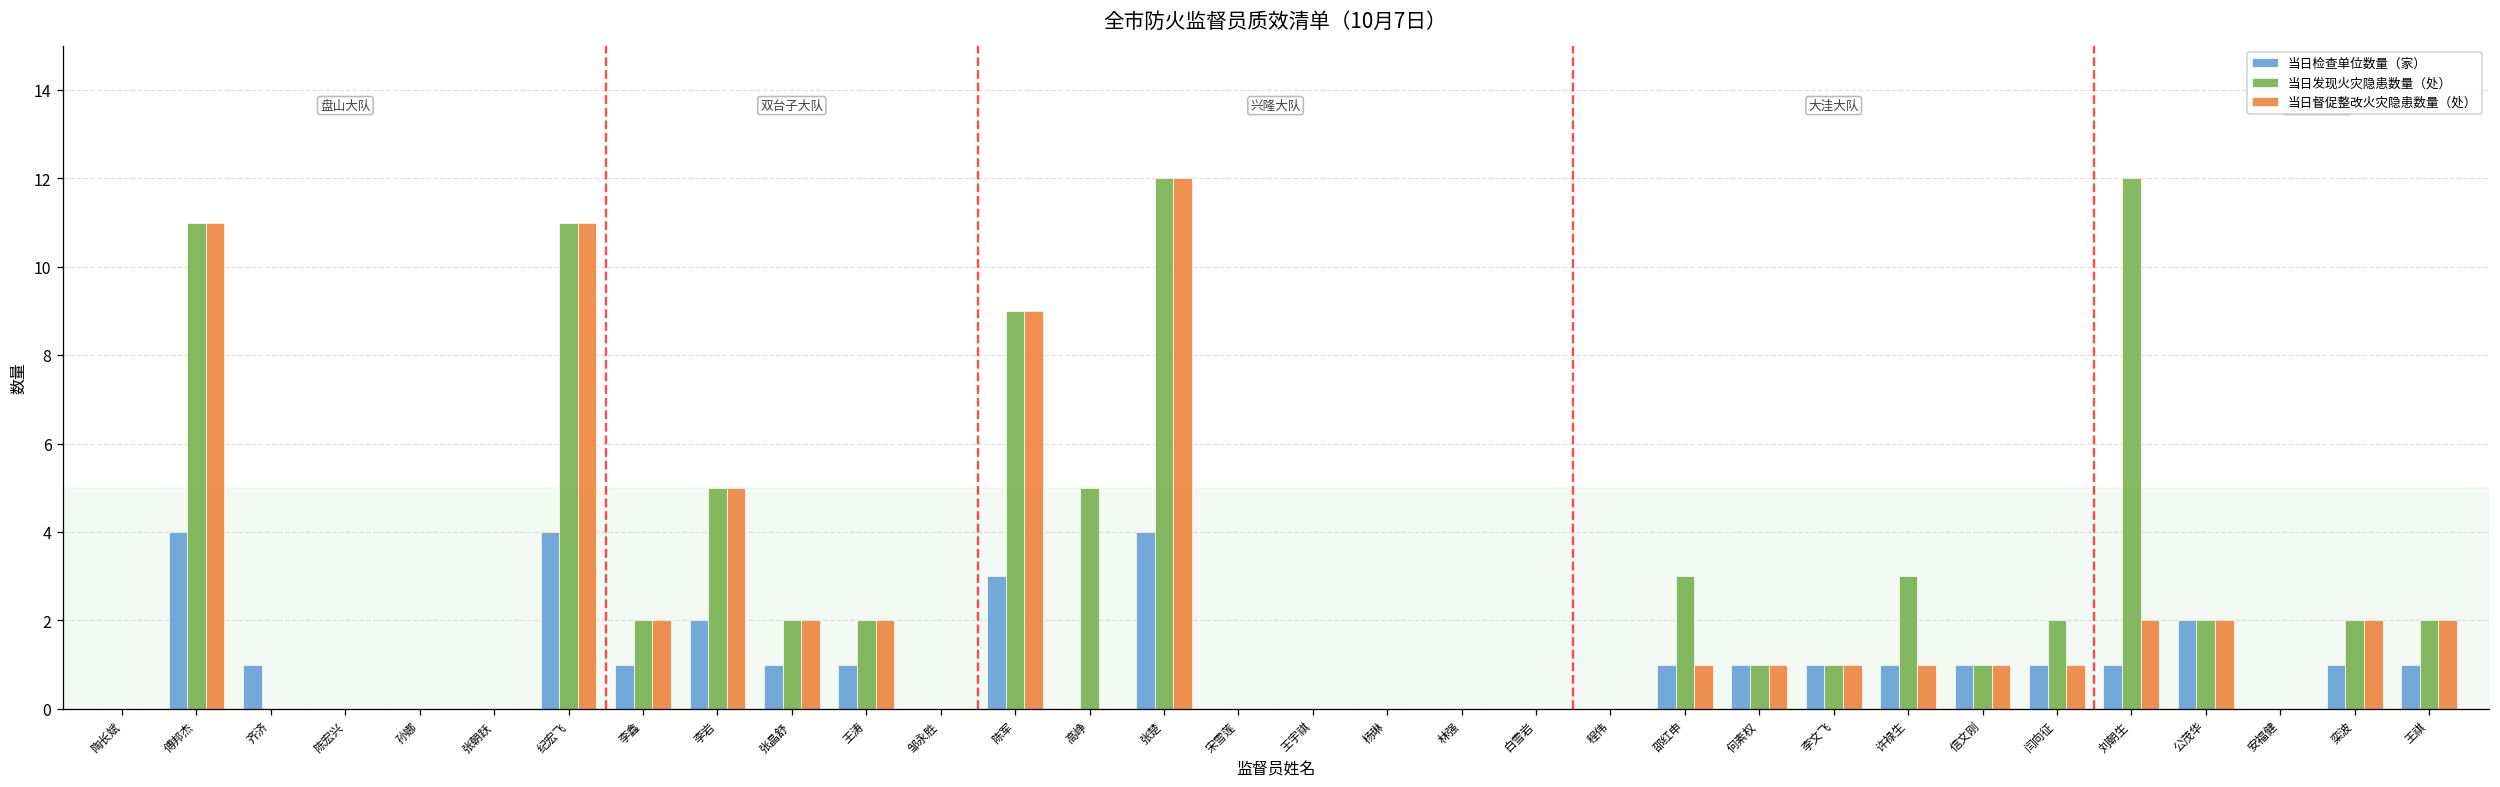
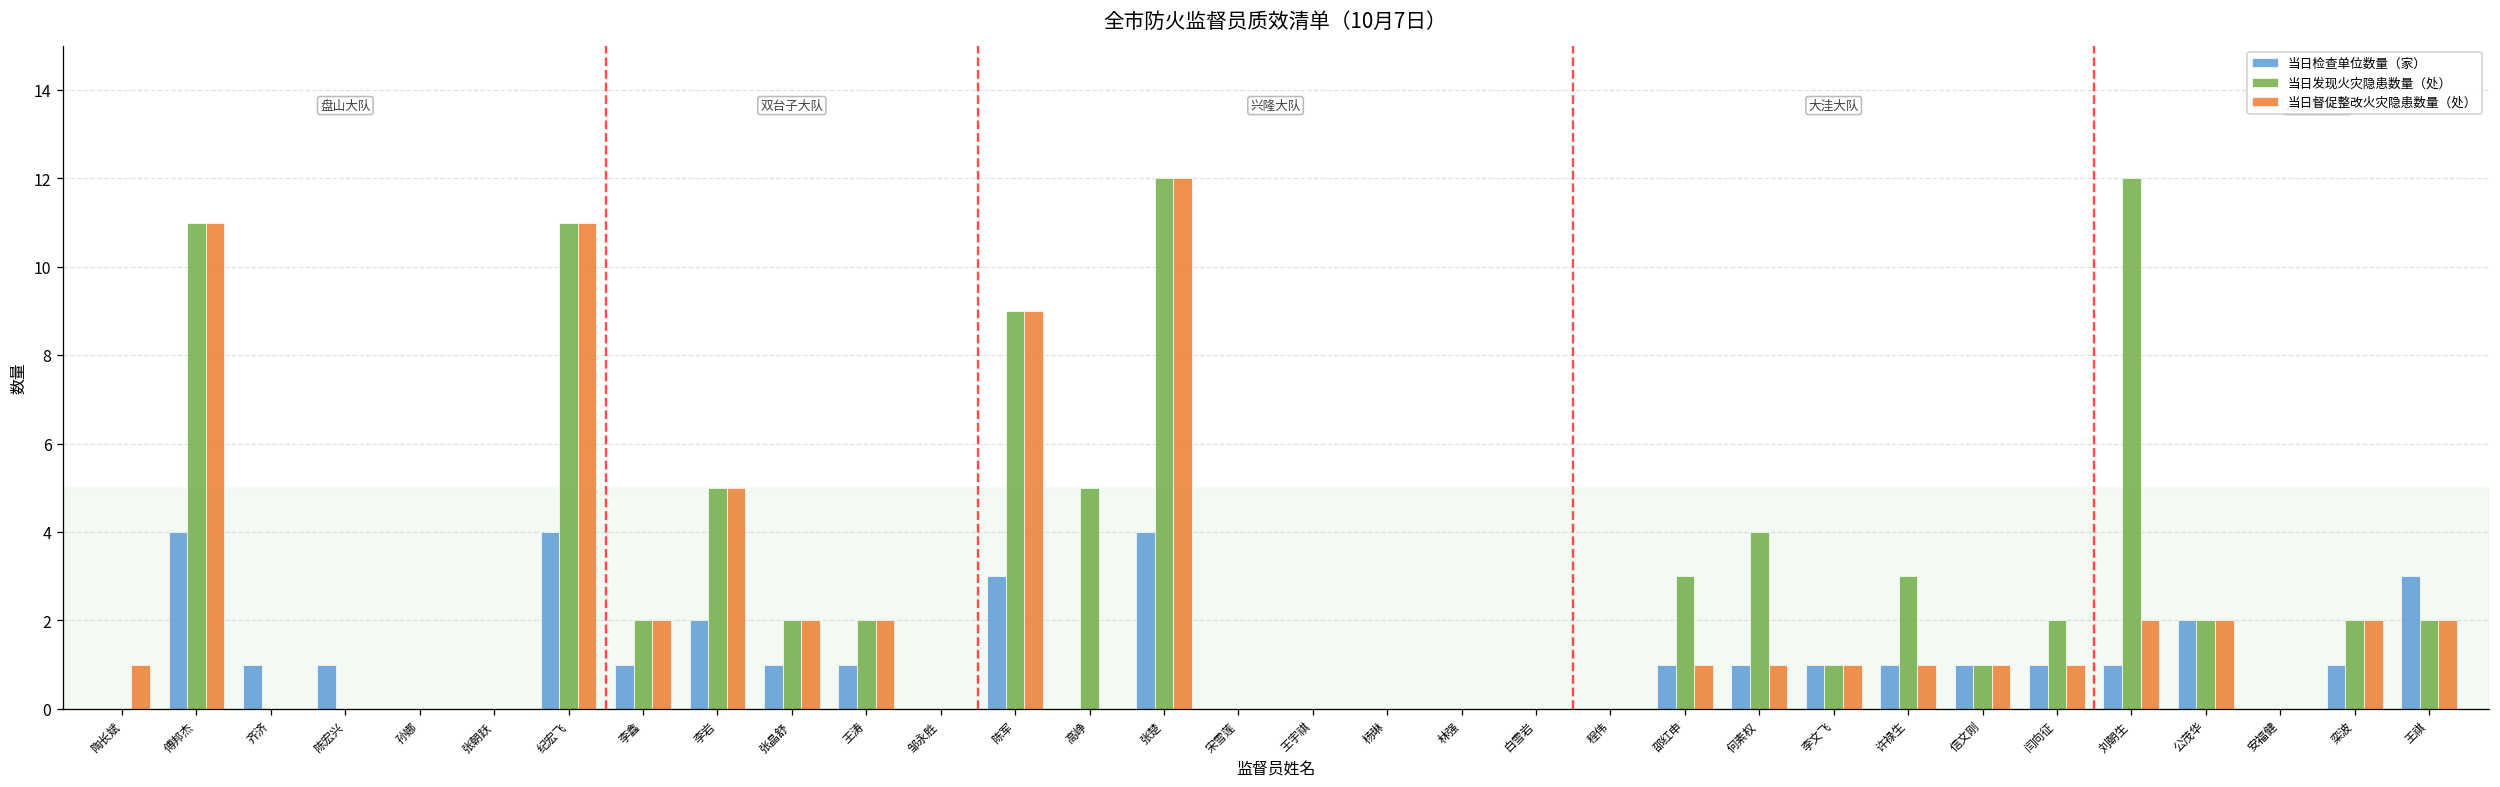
当日督促整改火灾隐患数量（处）, 陶长斌: 0 -> 1
当日检查单位数量（家）, 陈宏兴: 0 -> 1
当日发现火灾隐患数量（处）, 何素权: 1 -> 4
当日检查单位数量（家）, 王祺: 1 -> 3
